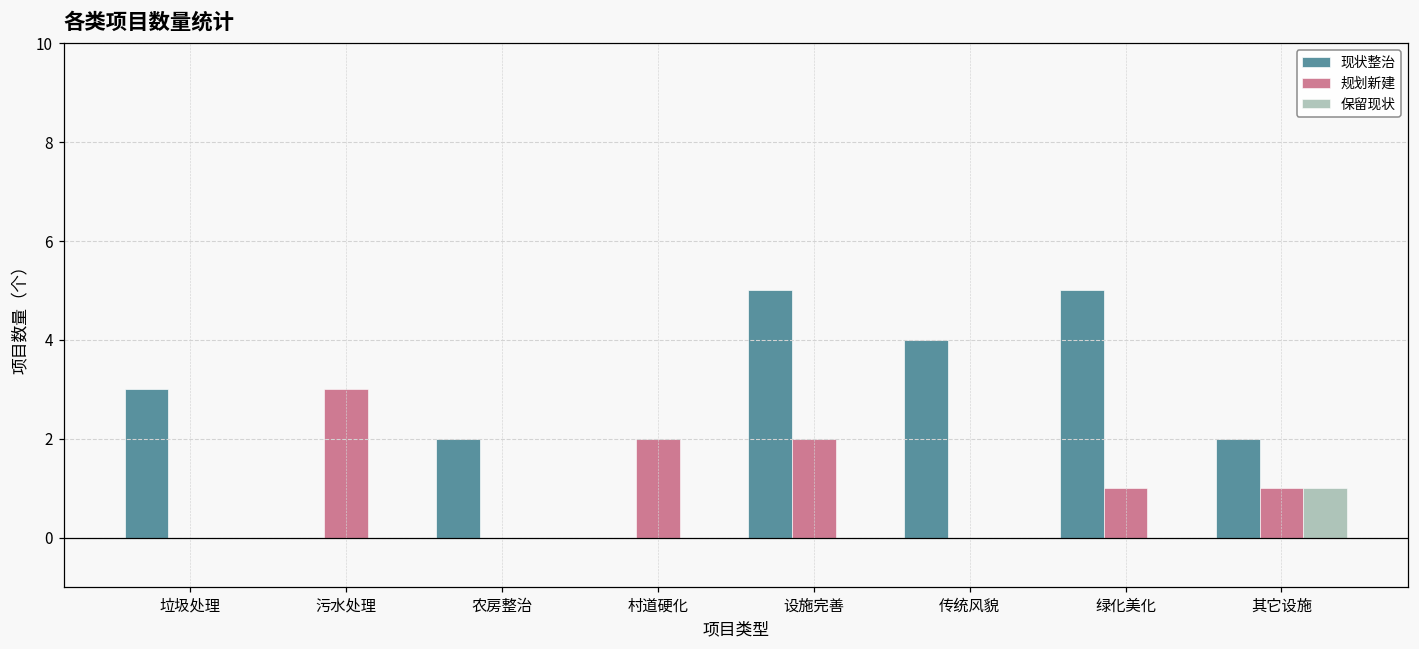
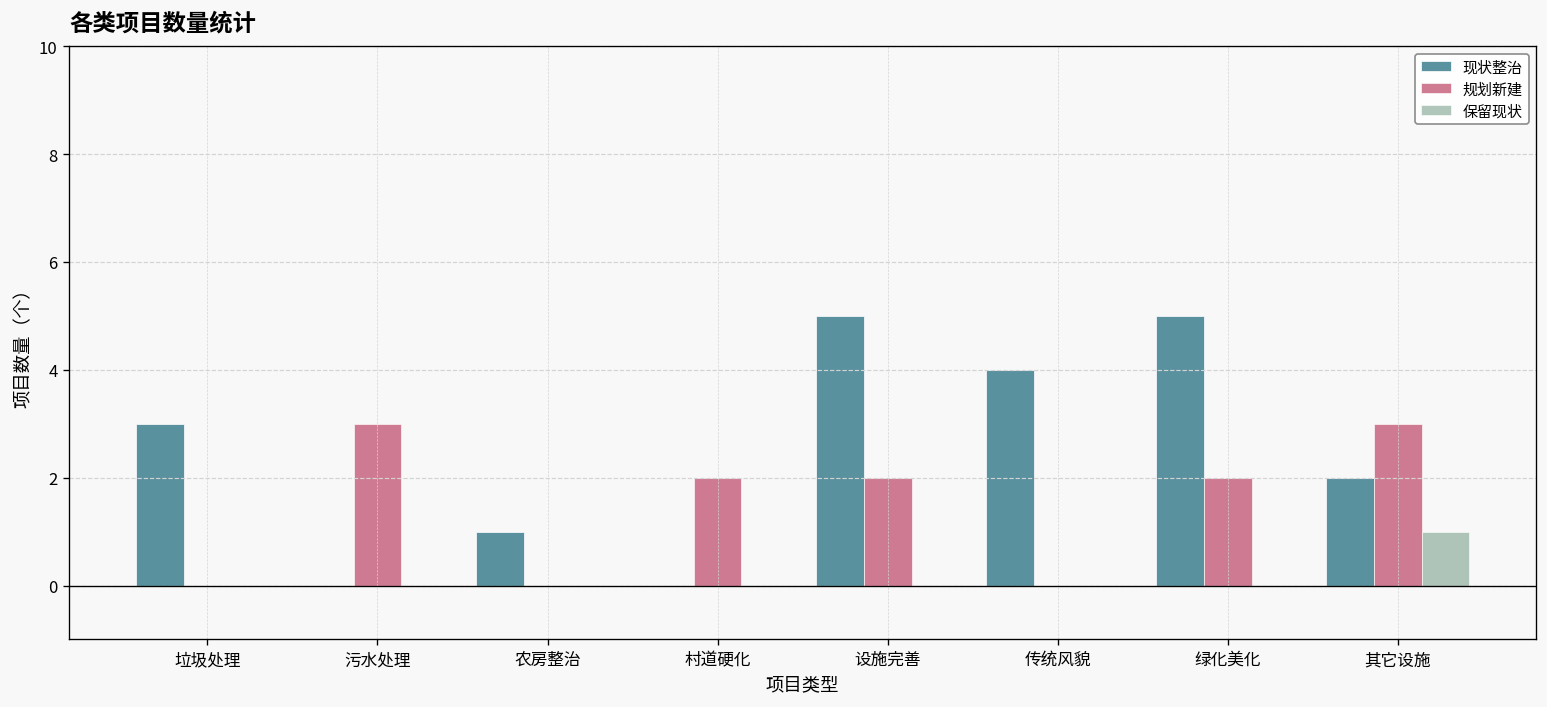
现状整治, 农房整治: 2 -> 1
规划新建, 绿化美化: 1 -> 2
规划新建, 其它设施: 1 -> 3
